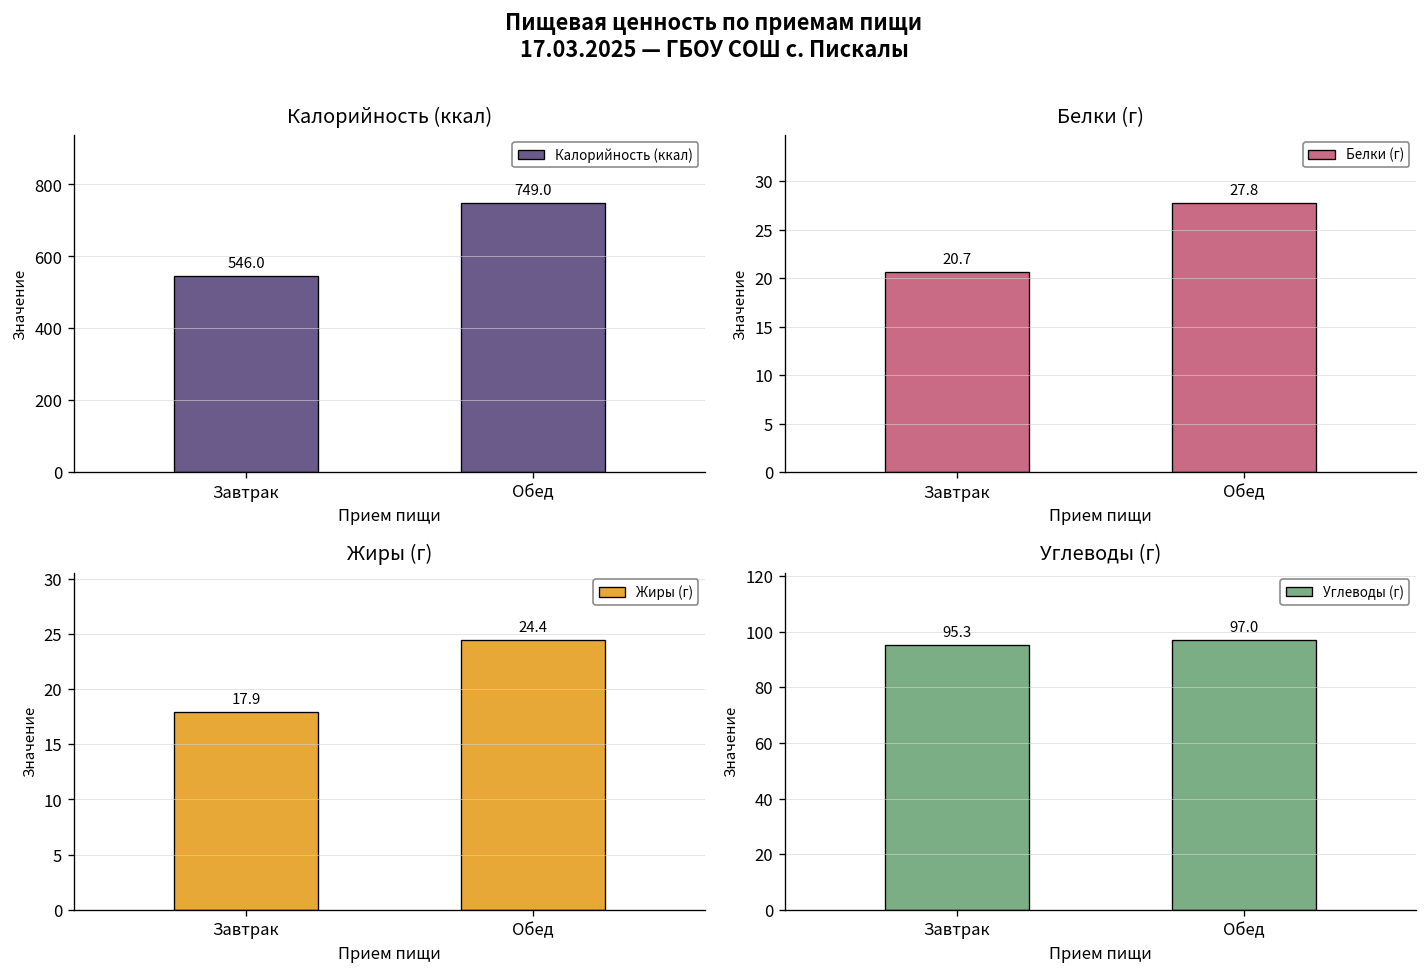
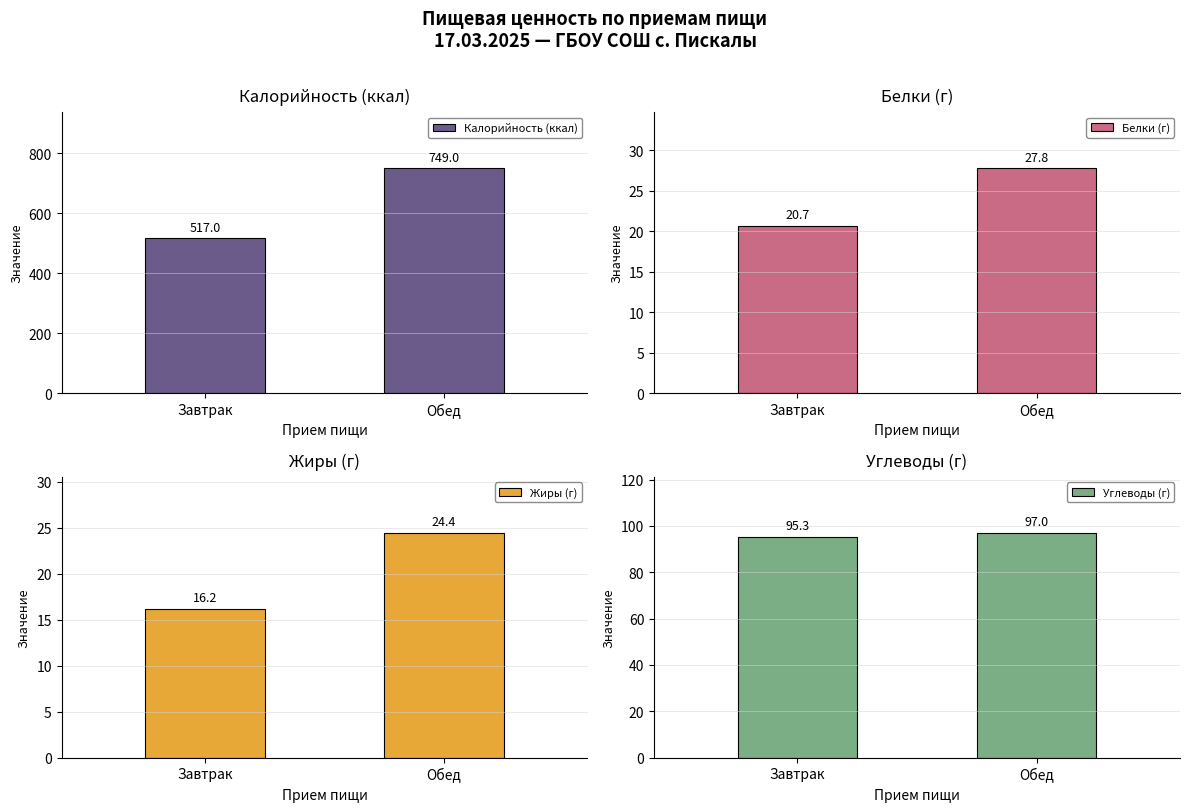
Калорийность (ккал), Завтрак: 546.0 -> 517.0
Жиры (г), Завтрак: 17.9 -> 16.2
